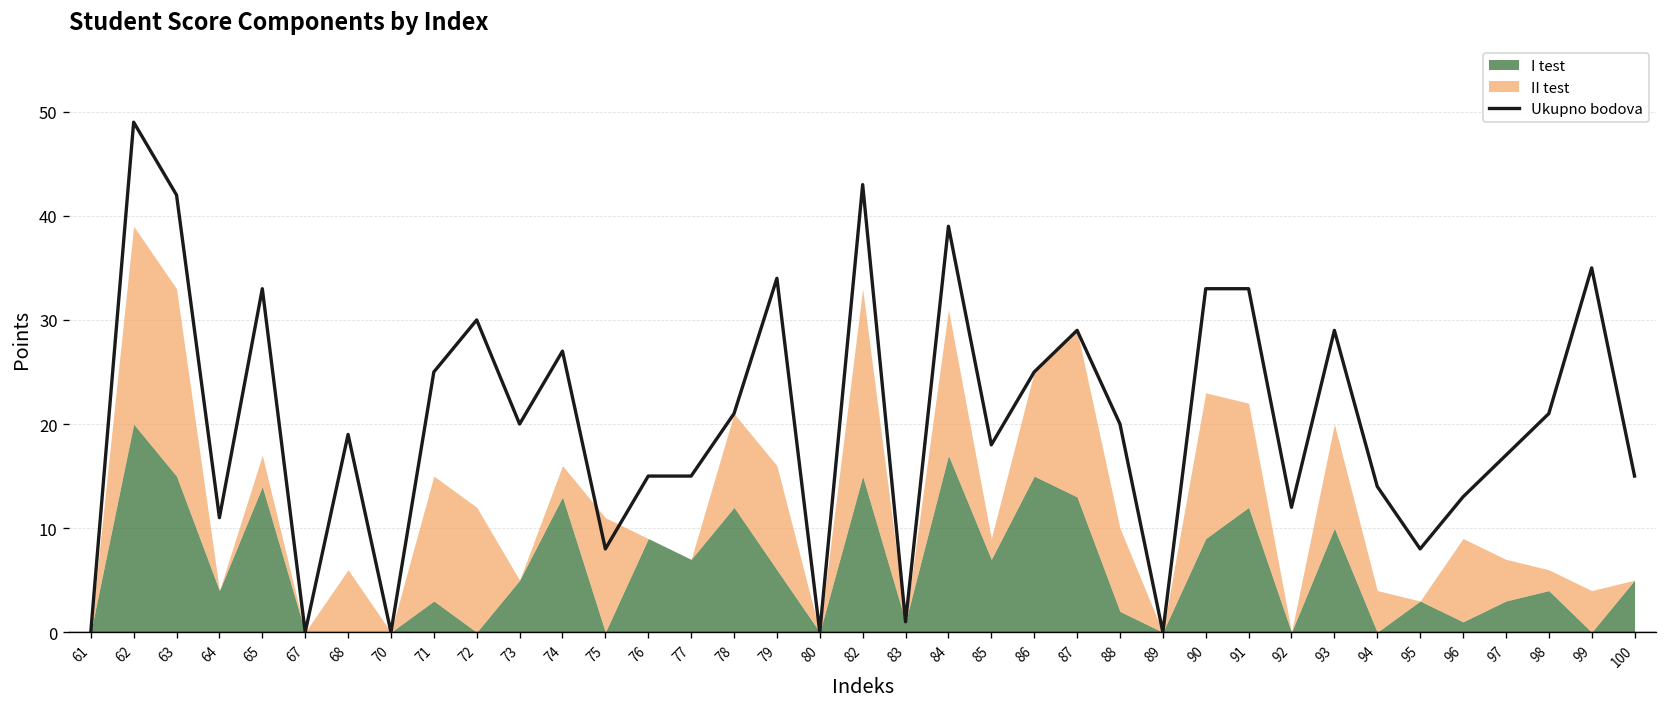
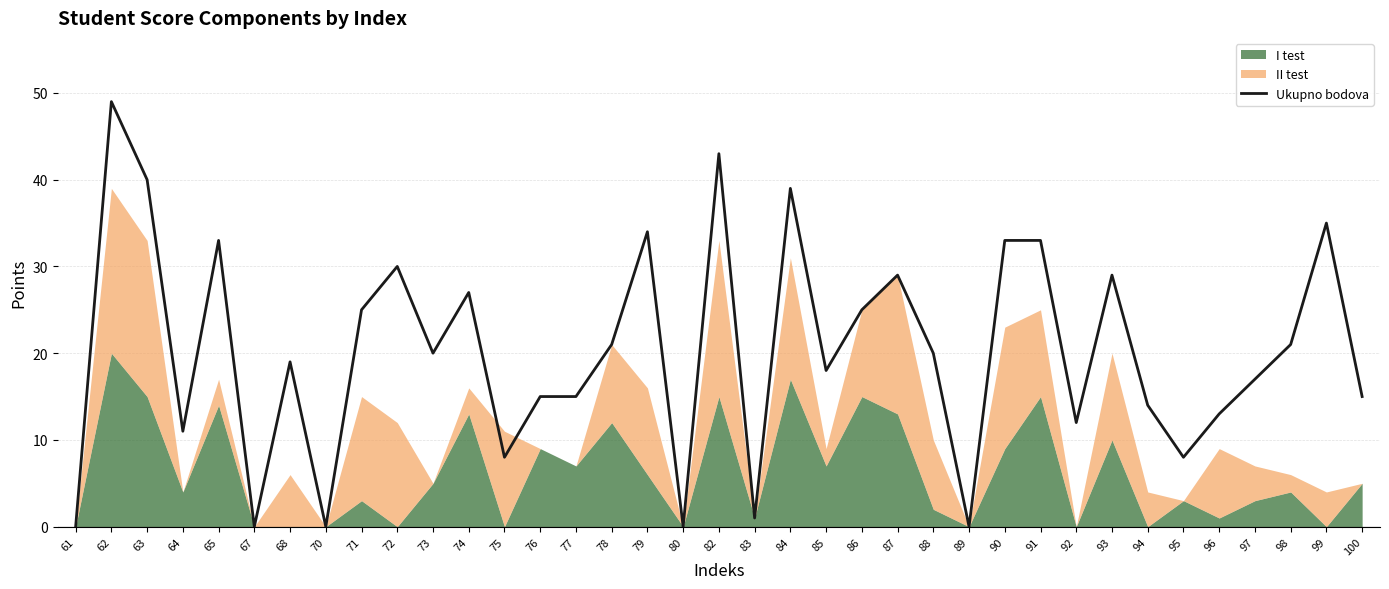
Ukupno bodova, 63: 42 -> 40
I test, 91: 12 -> 15
